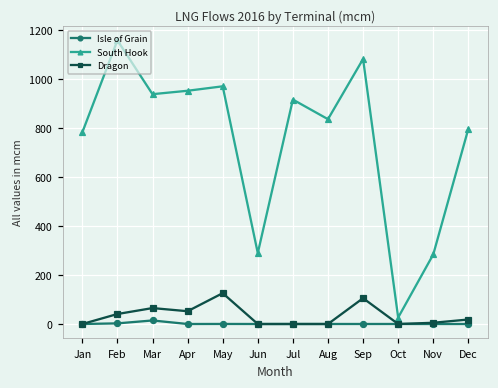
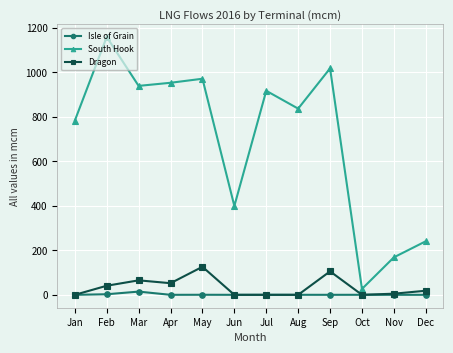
South Hook, Jun: 290 -> 400
South Hook, Sep: 1080 -> 1020
South Hook, Nov: 280 -> 170
South Hook, Dec: 800 -> 240
